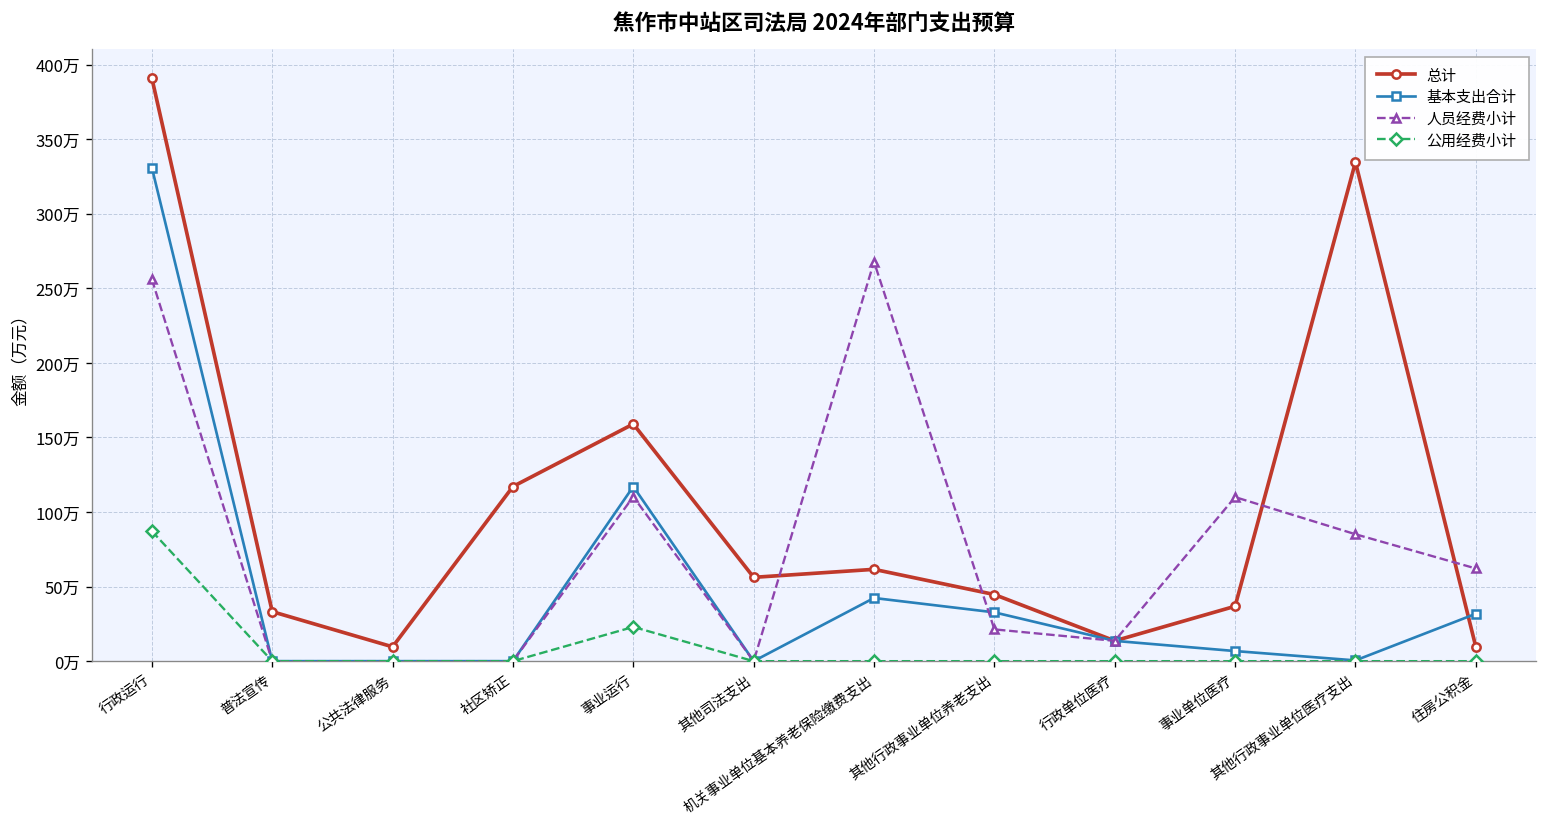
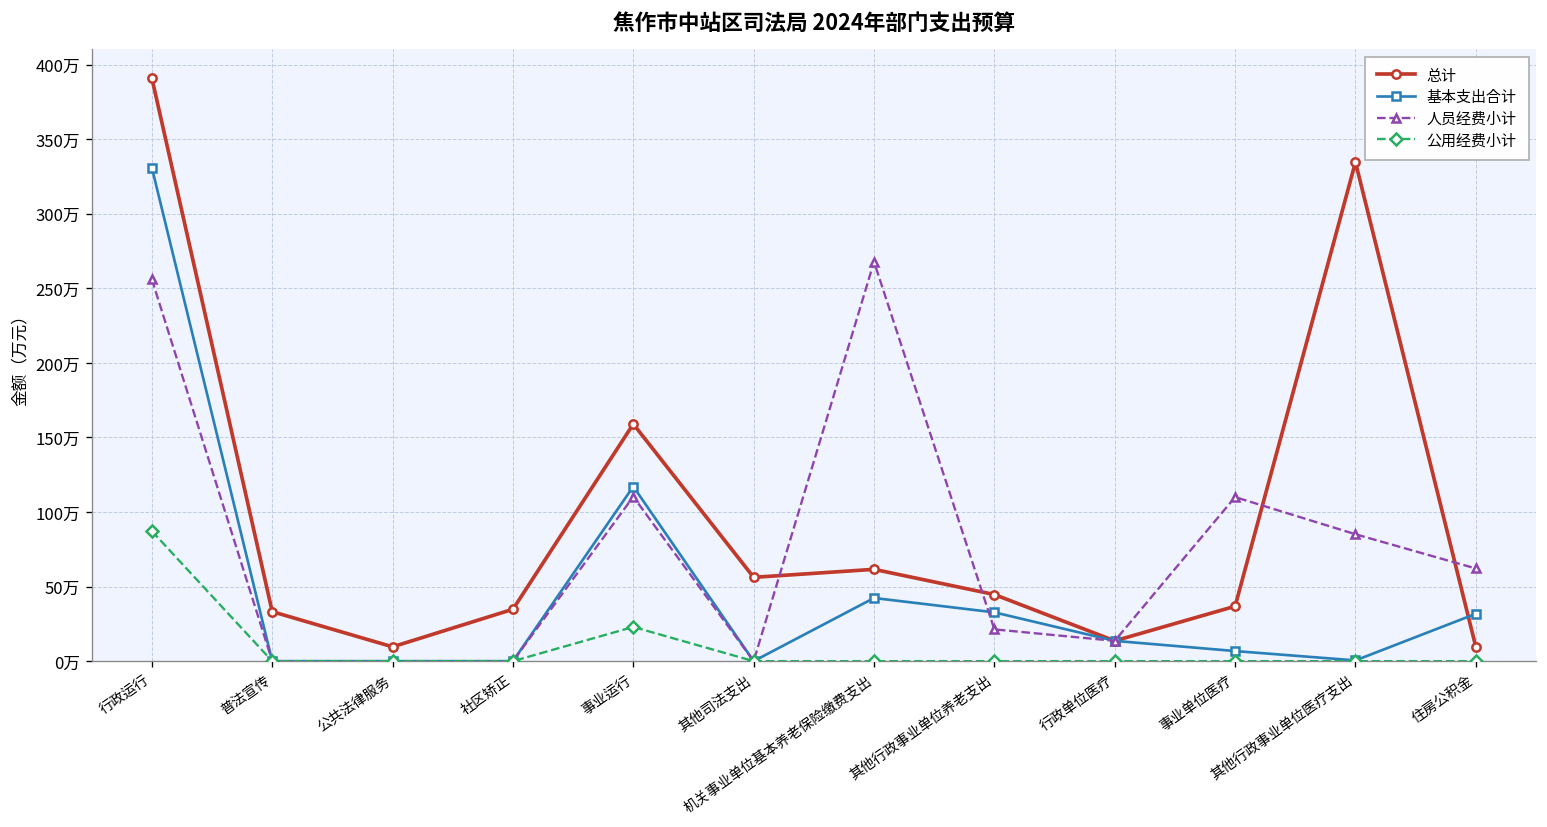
总计, 社区矫正: 117万 -> 35万
